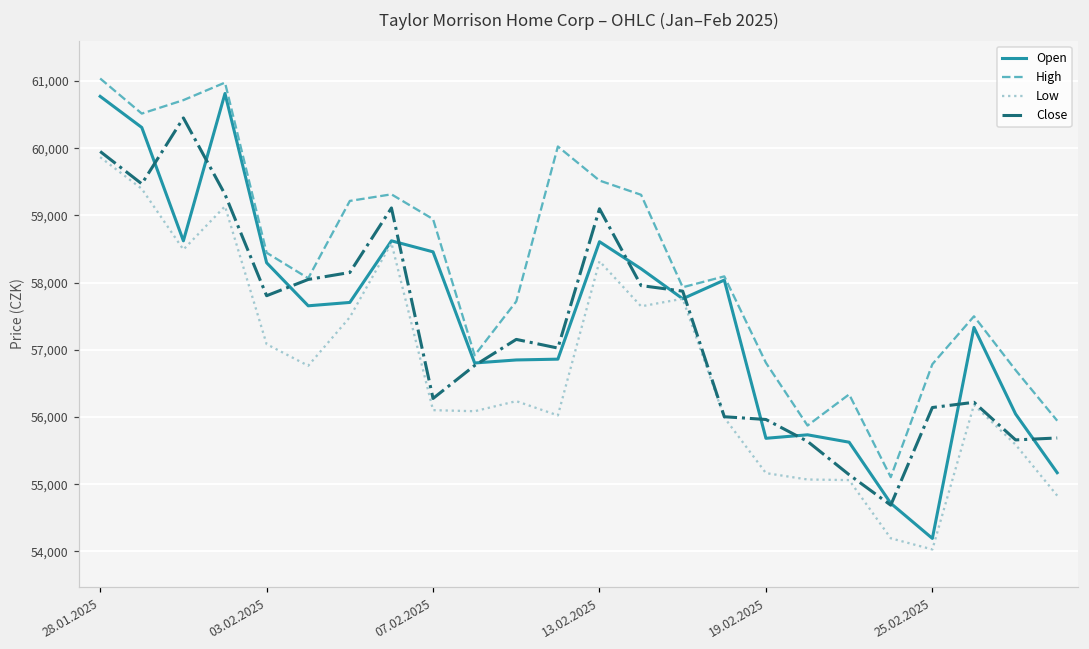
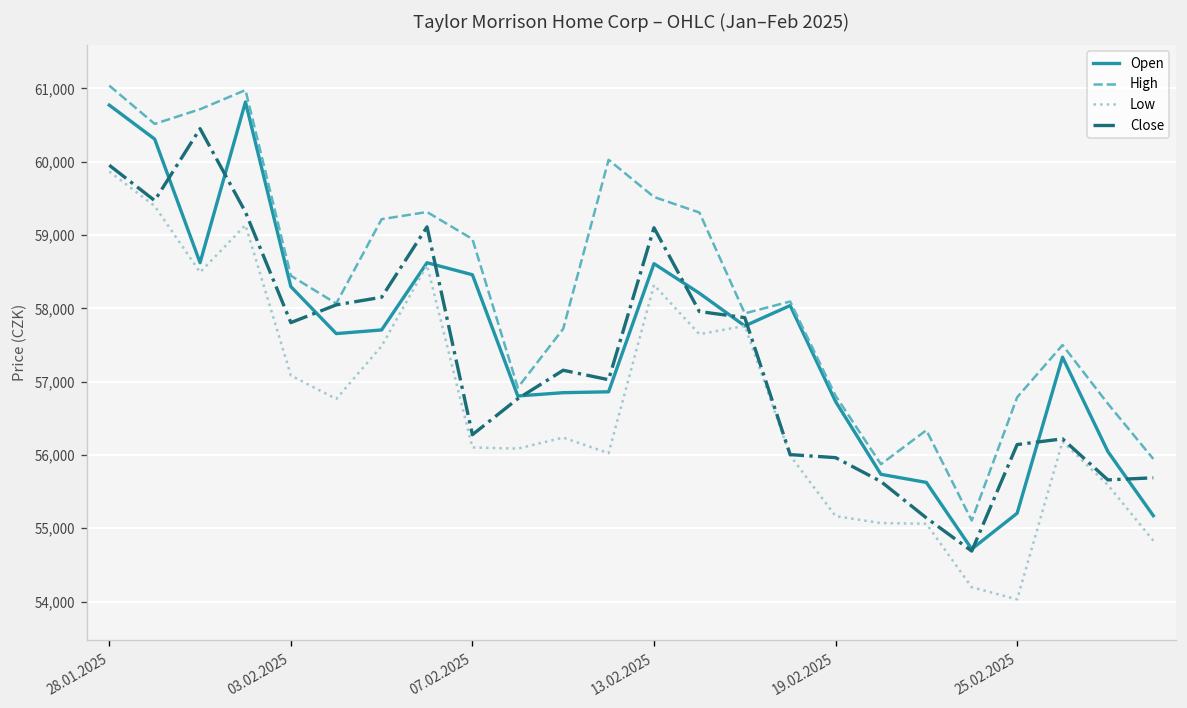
Open, 19.02.2025: 55,700 -> 56,700
Open, 25.02.2025: 54,200 -> 55,200
